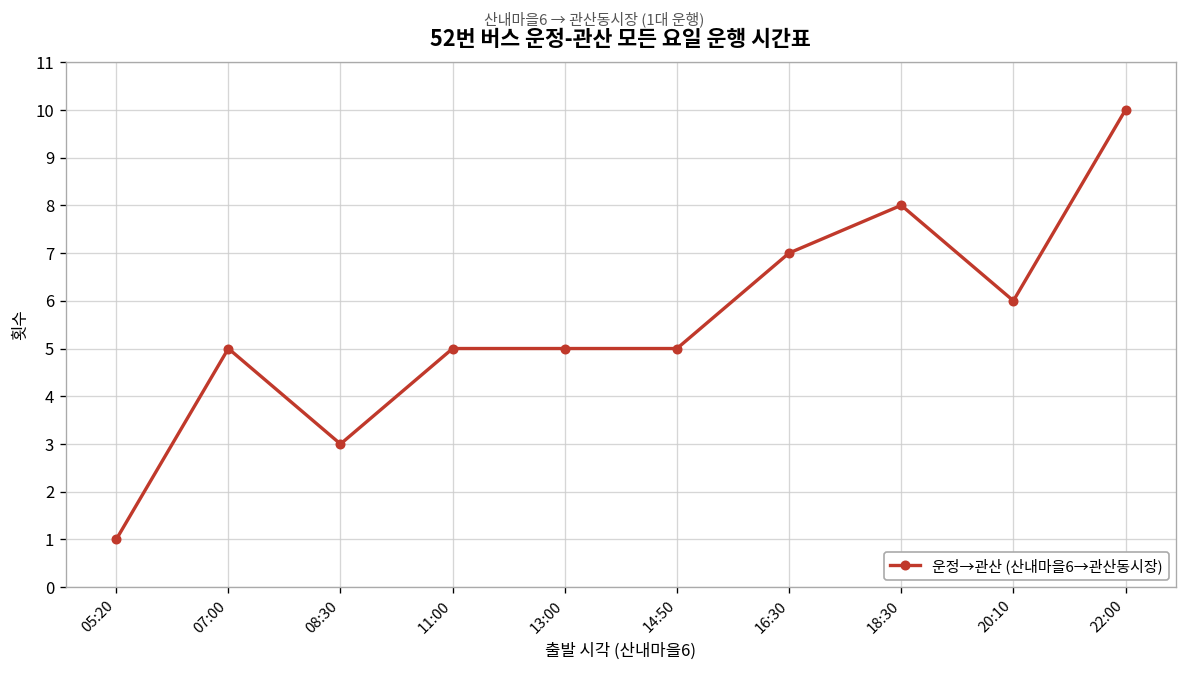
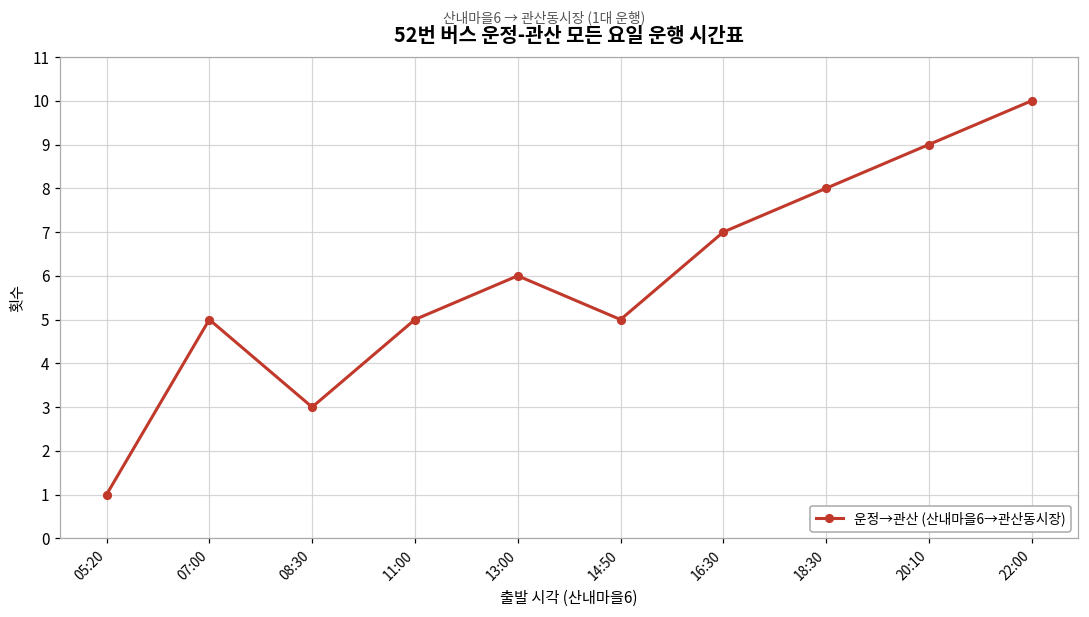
13:00: 5 -> 6
20:10: 6 -> 9
